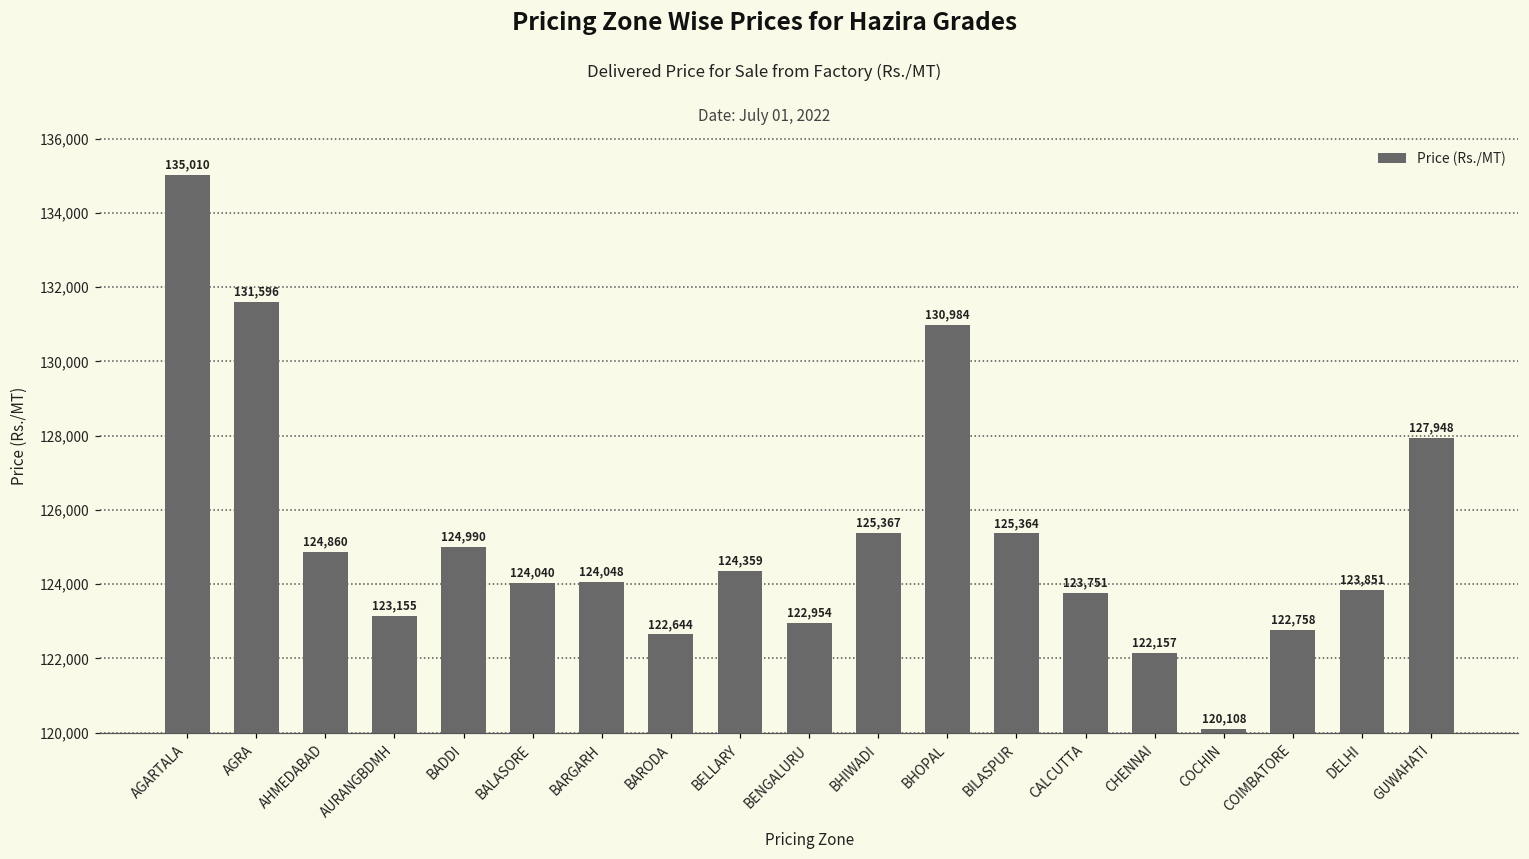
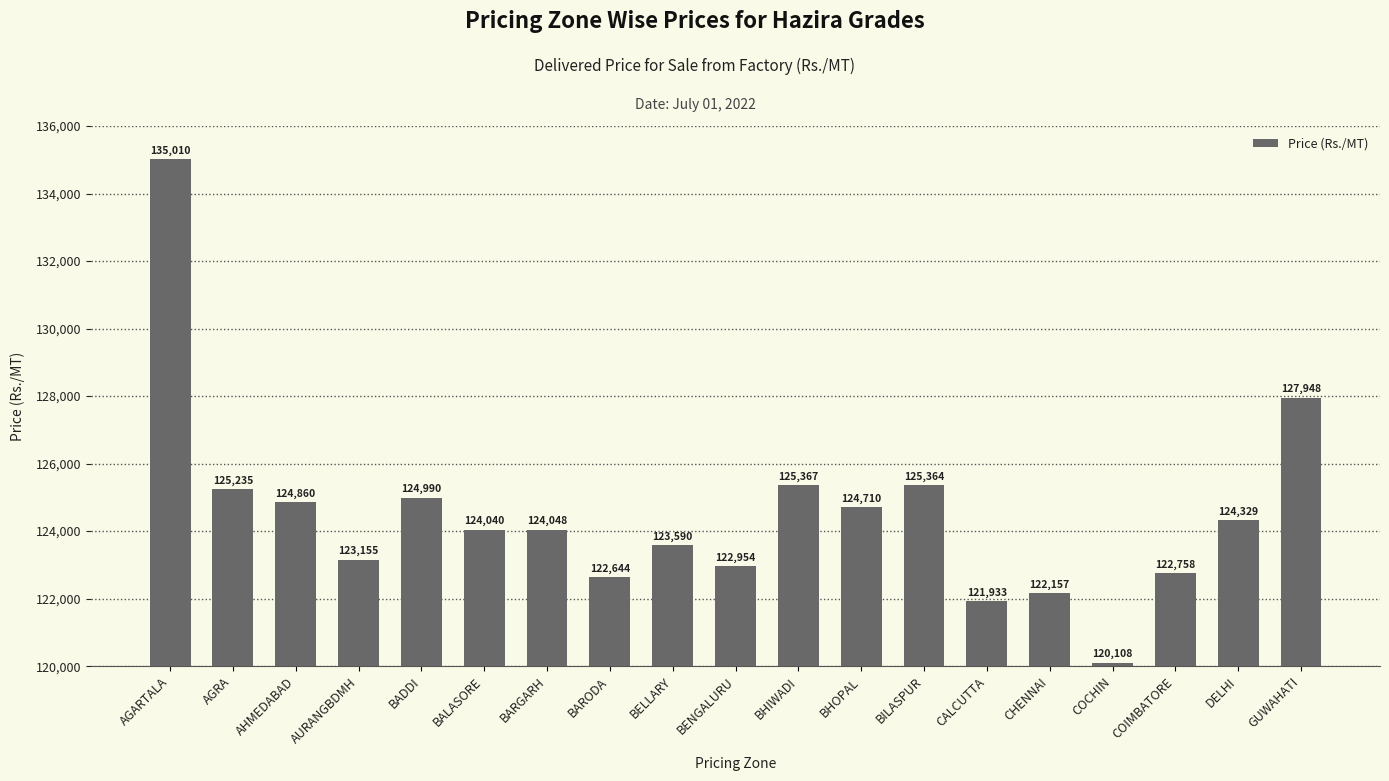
AGRA: 131,596 -> 125,235
BELLARY: 124,359 -> 123,590
BHOPAL: 130,984 -> 124,710
CALCUTTA: 123,751 -> 121,933
DELHI: 123,851 -> 124,329
